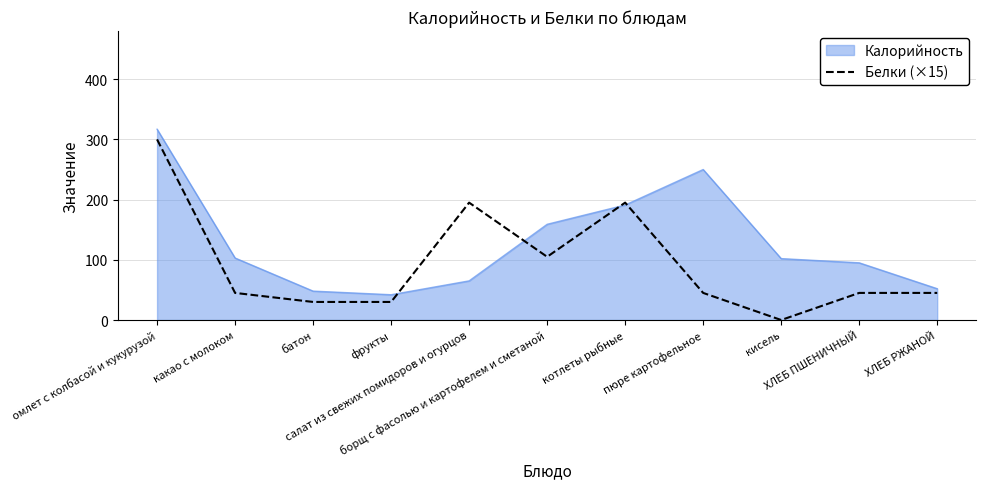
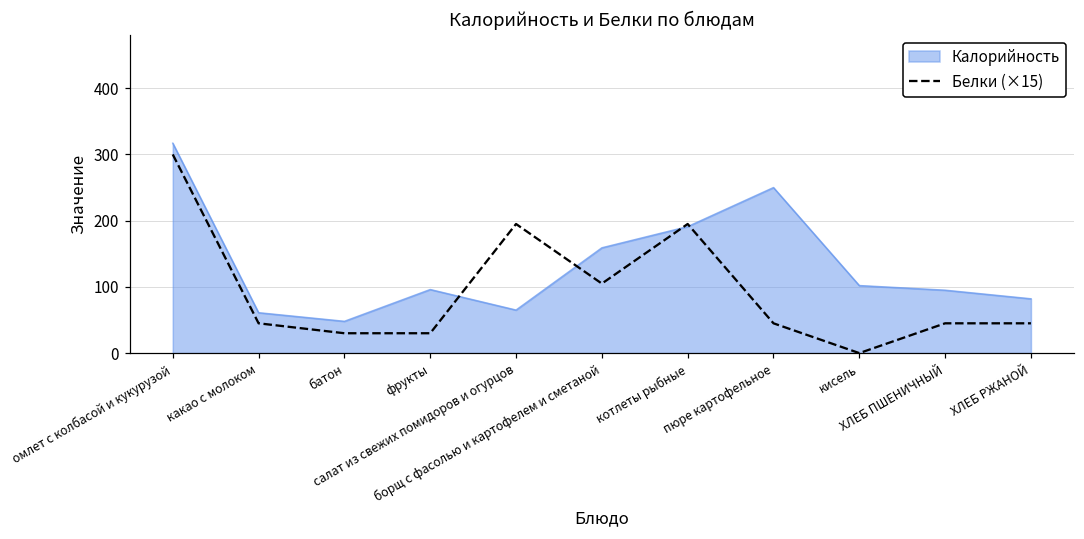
Калорийность, какао с молоком: 100 -> 60
Калорийность, фрукты: 40 -> 100
Калорийность, ХЛЕБ РЖАНОЙ: 50 -> 80
